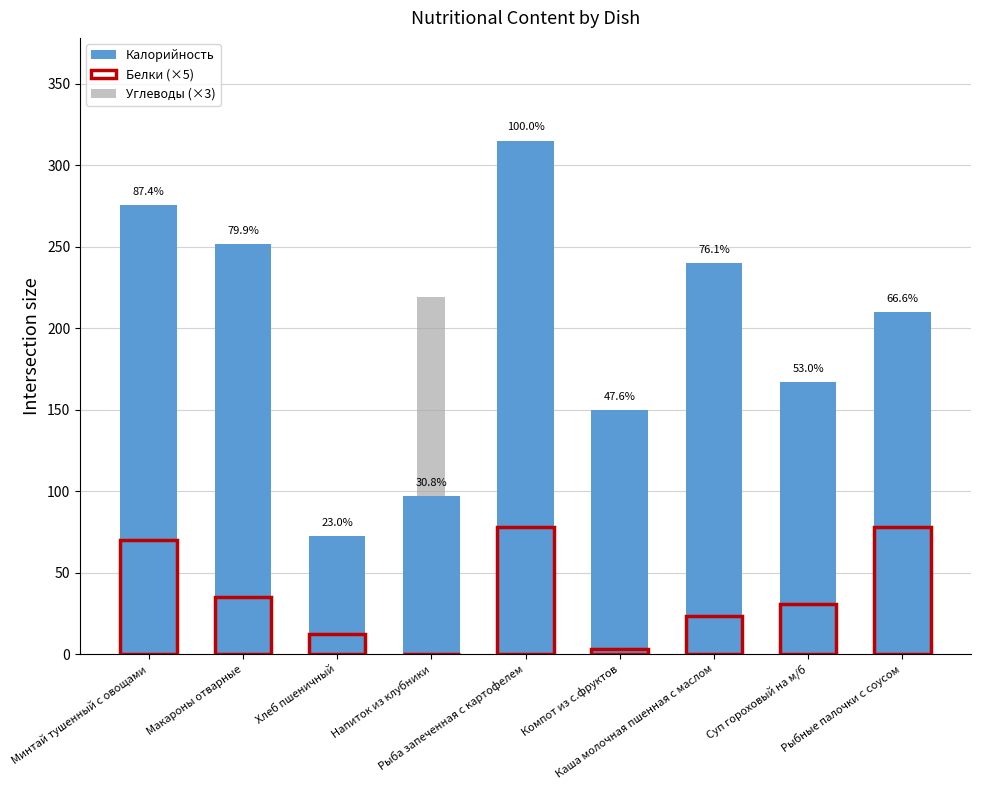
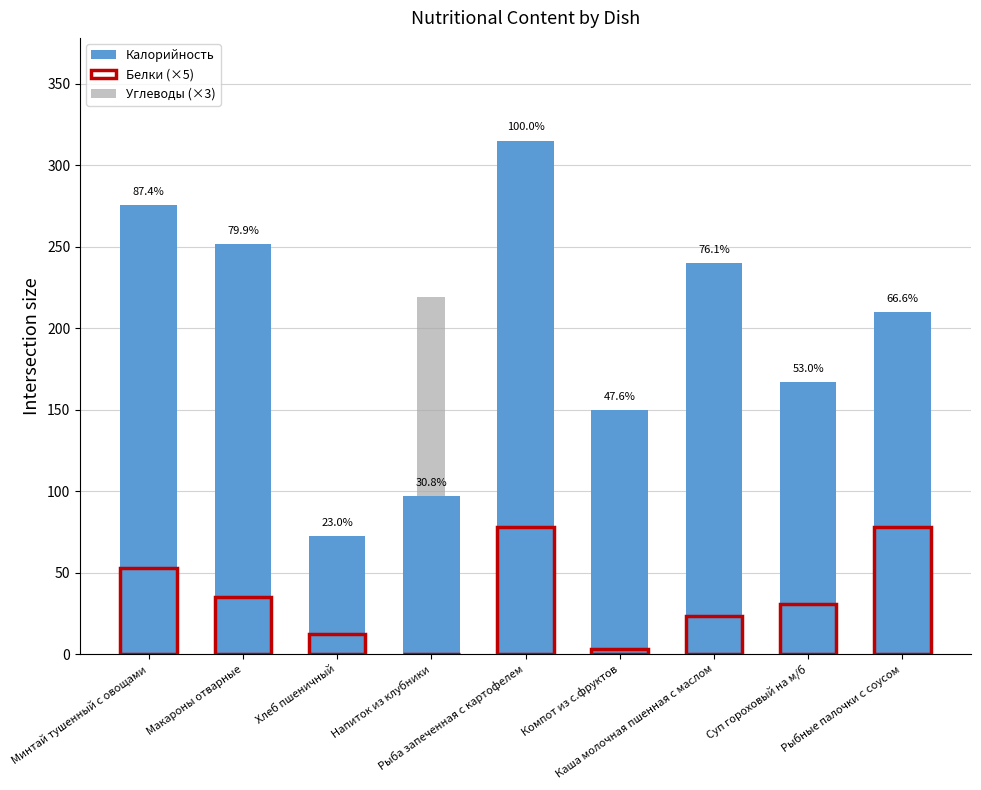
Белки (×5), Минтай тушенный с овощами: 70 -> 53
